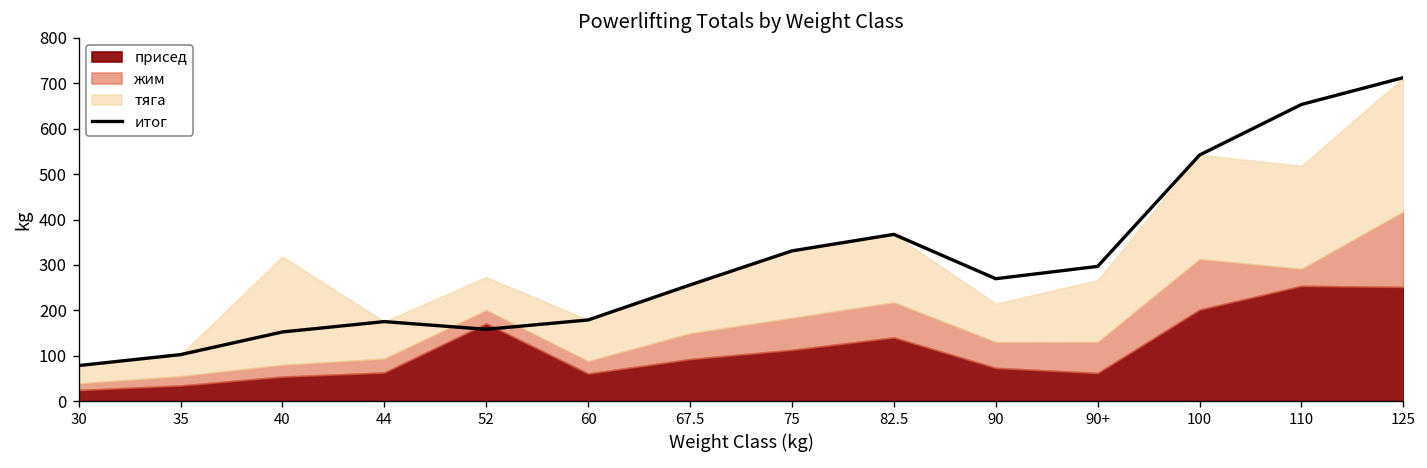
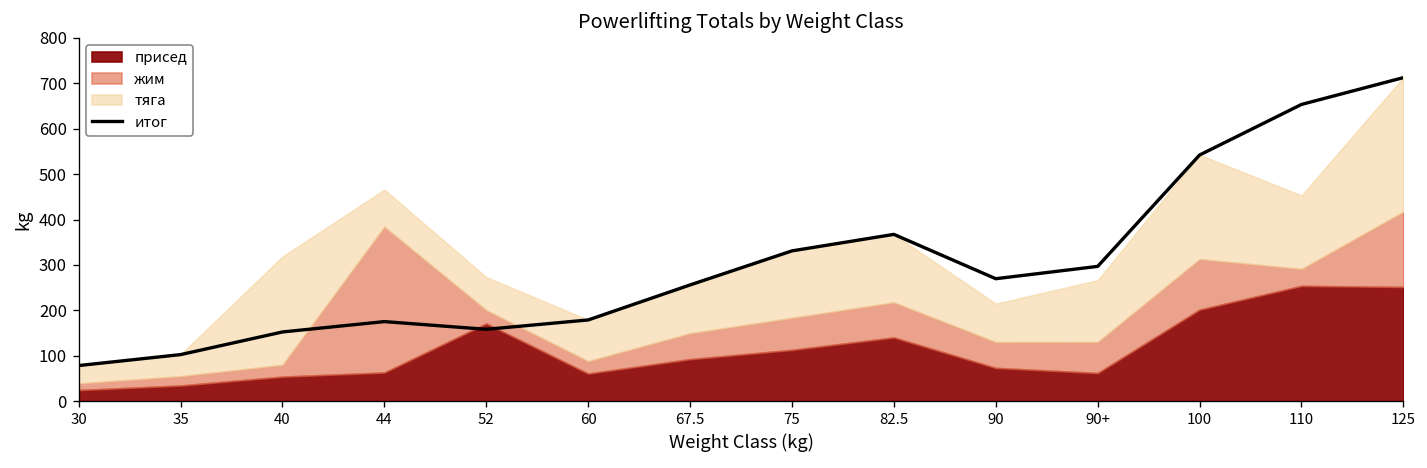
жим, 44: 30 -> 320
тяга, 110: 230 -> 160
